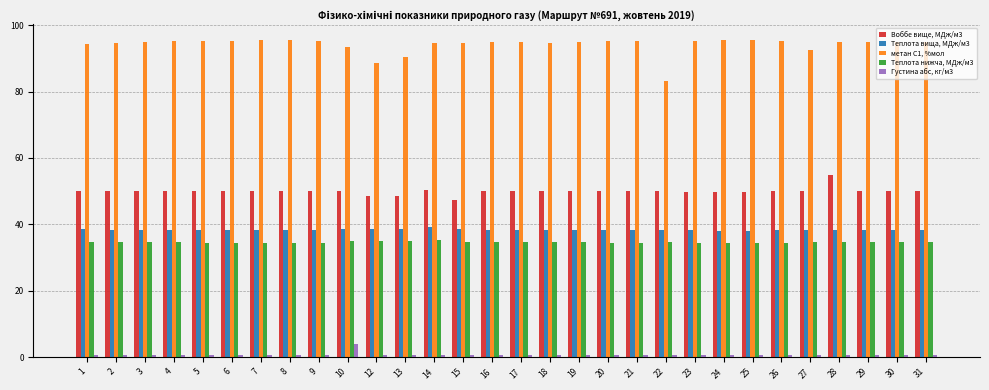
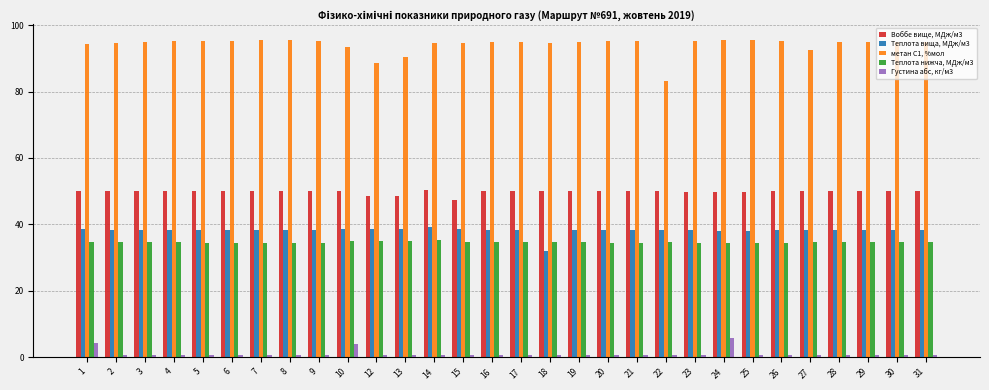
Густина абс, кг/м3, 1: 1 -> 4
Теплота вища, МДж/м3, 18: 38 -> 32
Густина абс, кг/м3, 24: 1 -> 6
Воббе вище, МДж/м3, 28: 55 -> 50
